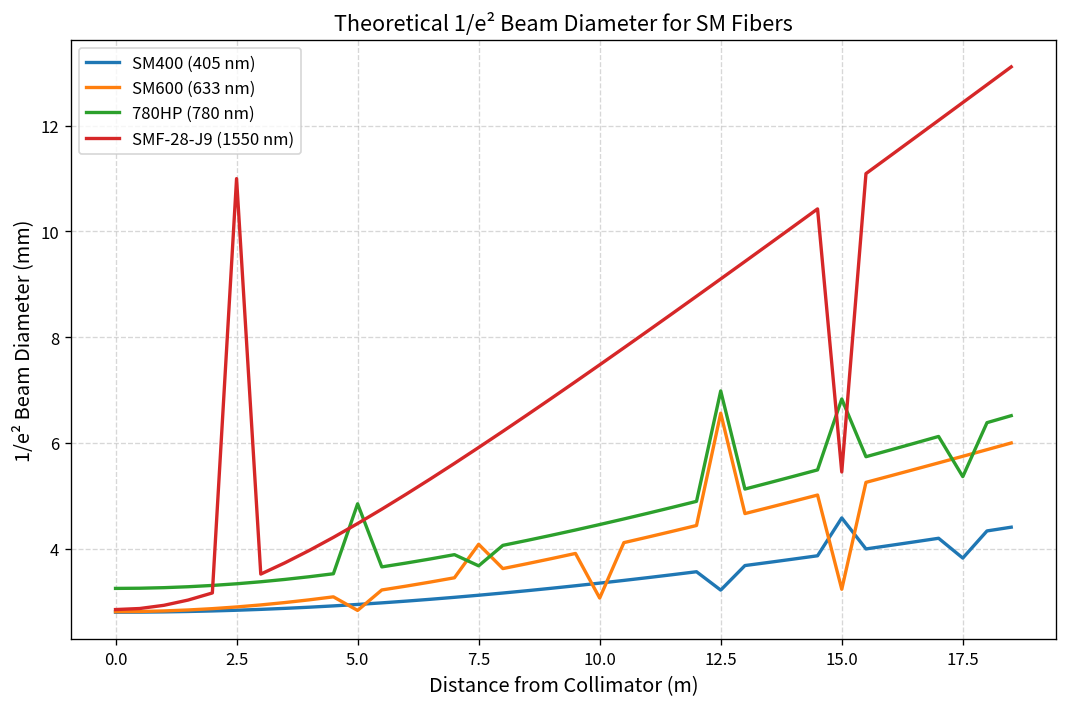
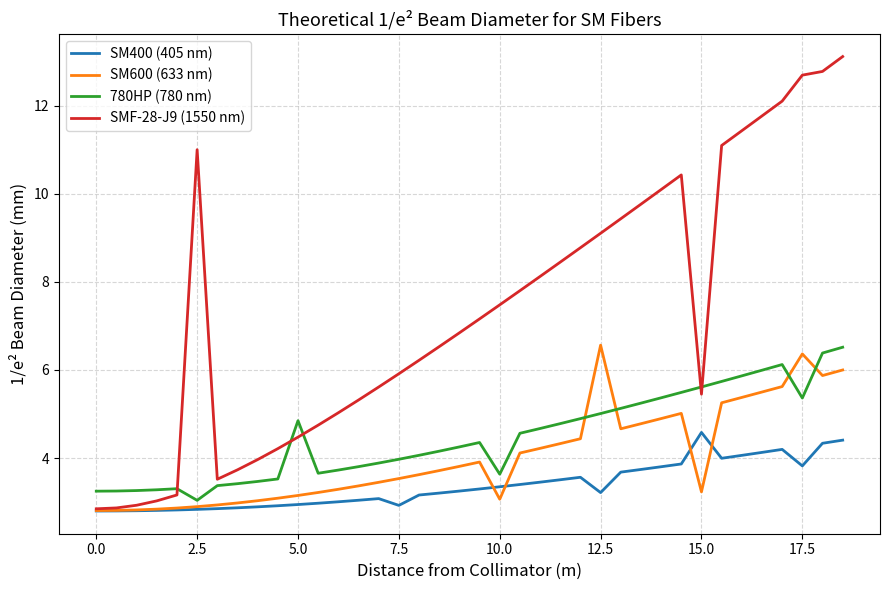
780HP (780 nm), 2.5: 3.3 -> 3.0
SM600 (633 nm), 5.0: 2.8 -> 3.2
SM400 (405 nm), 7.5: 3.1 -> 2.9
SM600 (633 nm), 7.5: 4.1 -> 3.5
780HP (780 nm), 7.5: 3.7 -> 4.0
780HP (780 nm), 10.0: 4.5 -> 3.6
780HP (780 nm), 12.5: 7.0 -> 5.0
780HP (780 nm), 15.0: 6.8 -> 5.6
SM600 (633 nm), 17.5: 5.7 -> 6.4
SMF-28-J9 (1550 nm), 17.5: 12.4 -> 12.7
